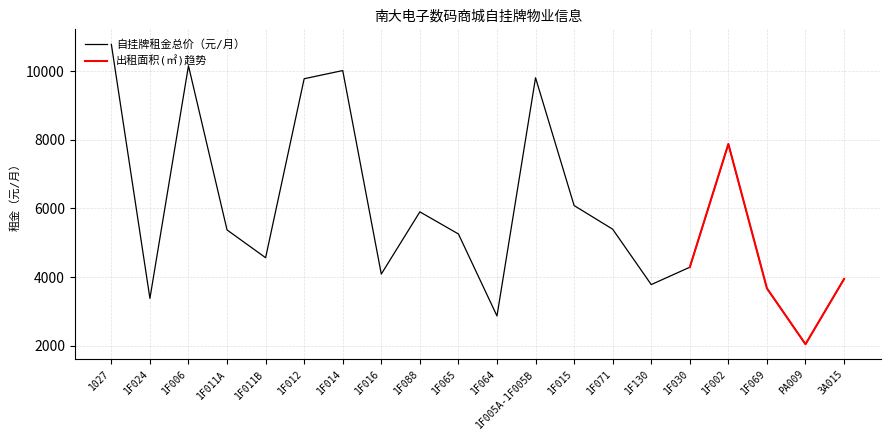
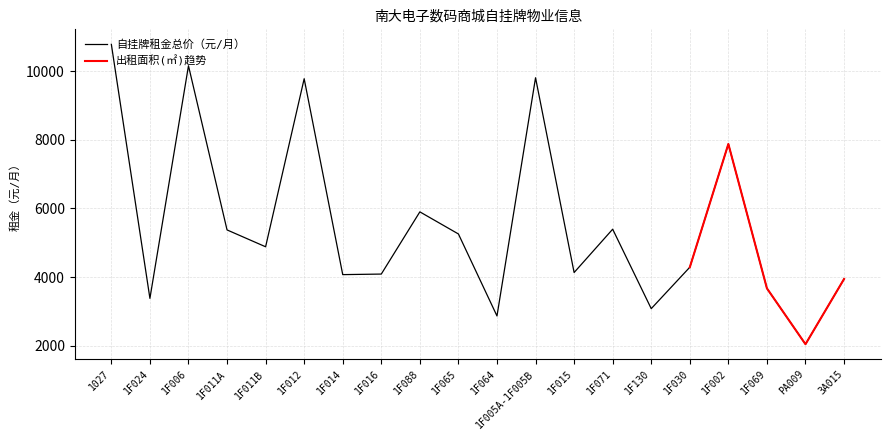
自挂牌租金总价（元/月）, 1F011B: 4600 -> 4900
自挂牌租金总价（元/月）, 1F014: 10000 -> 4100
自挂牌租金总价（元/月）, 1F015: 6100 -> 4100
自挂牌租金总价（元/月）, 1F130: 3800 -> 3100
